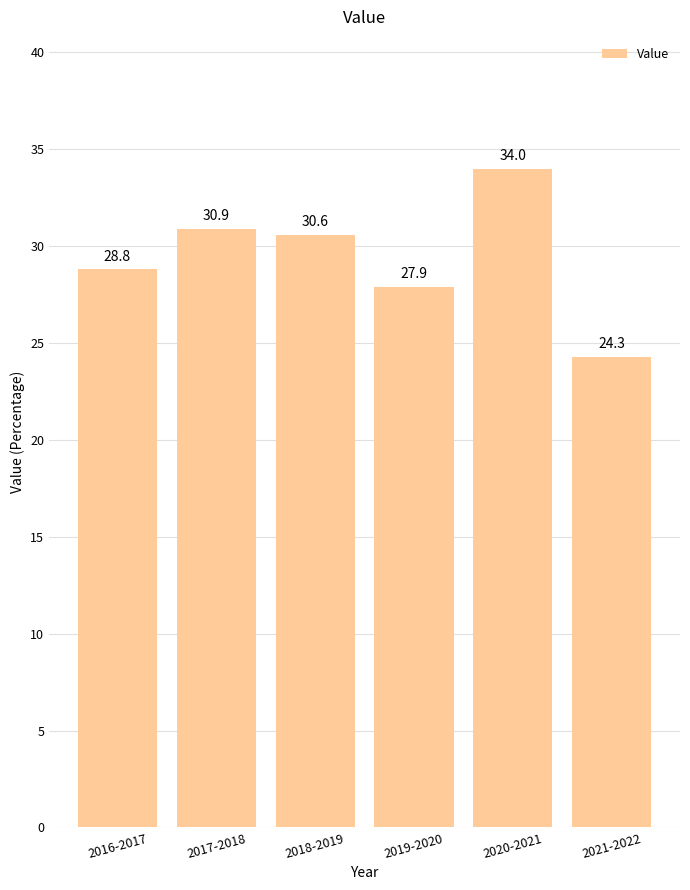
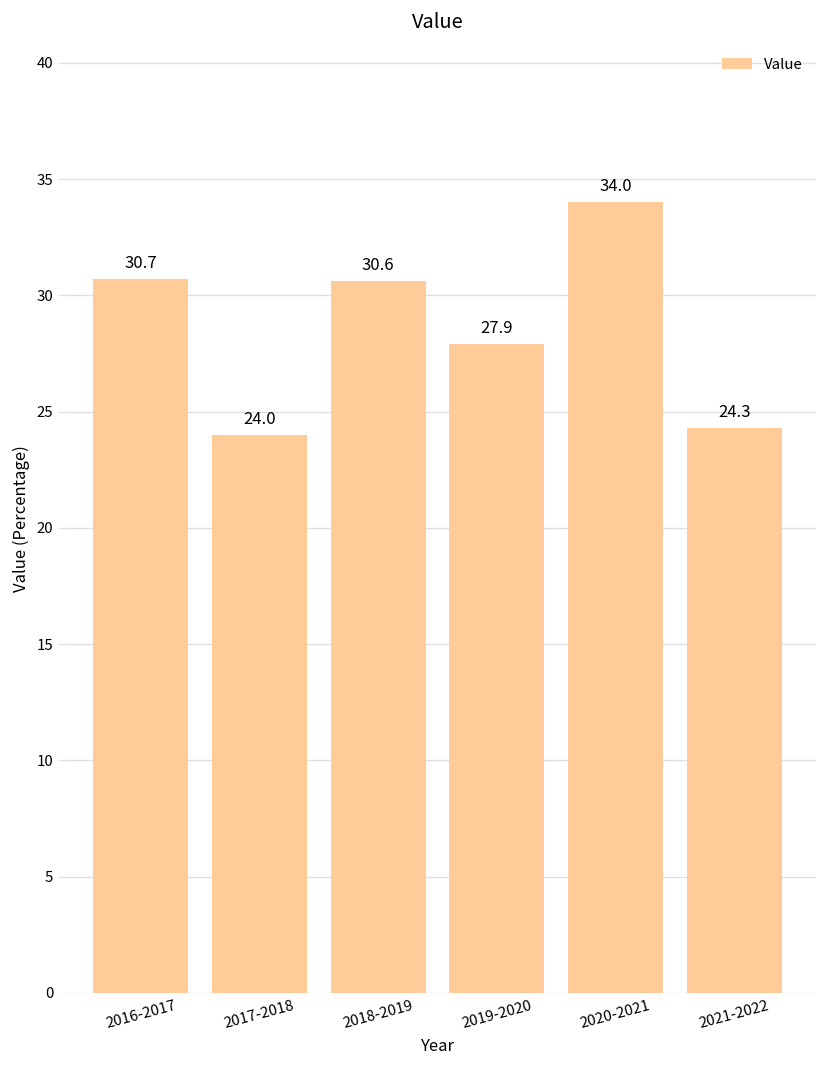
2016-2017: 28.8 -> 30.7
2017-2018: 30.9 -> 24.0
